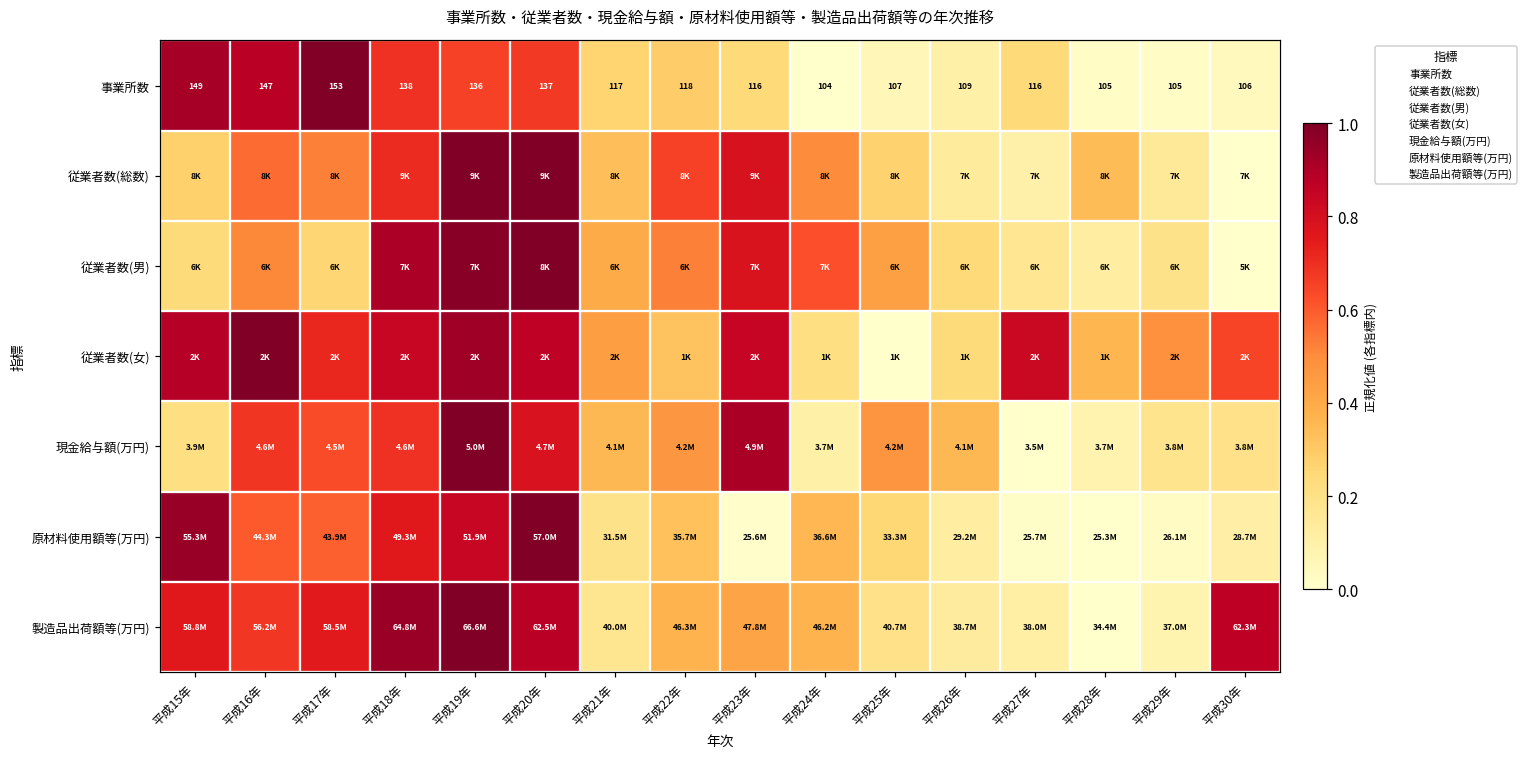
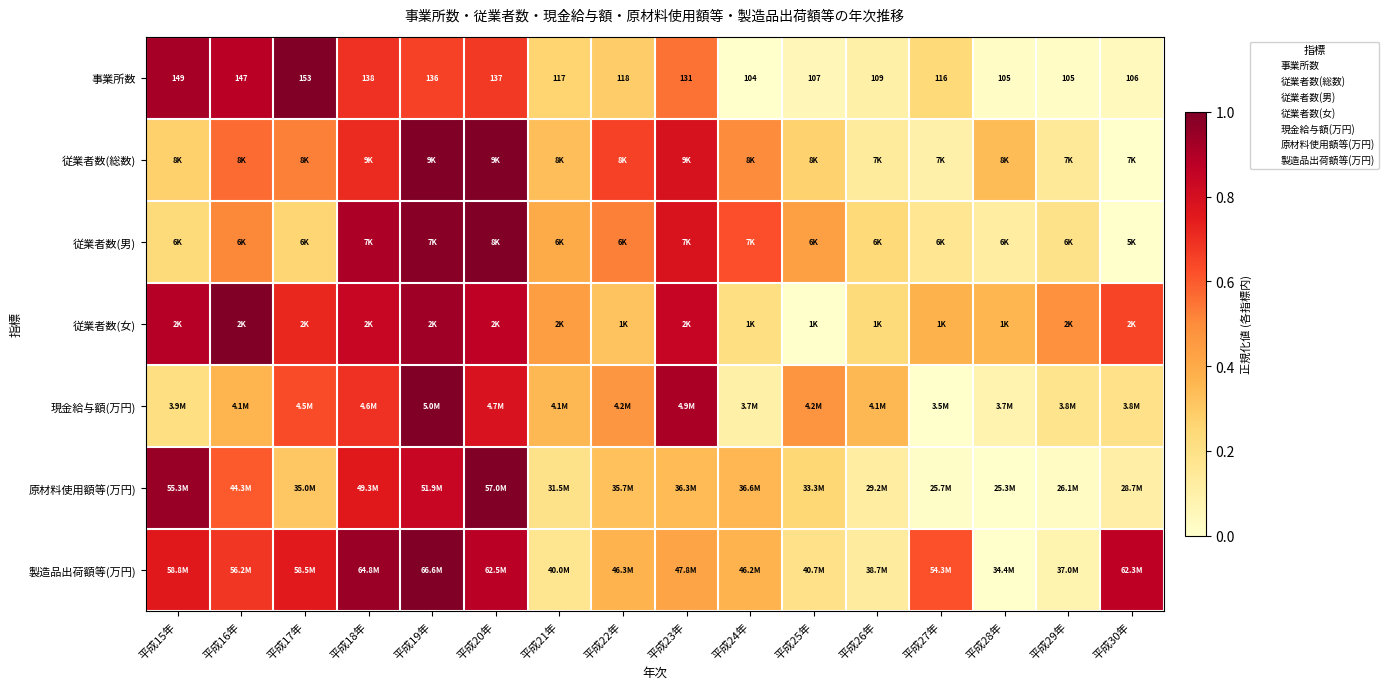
事業所数, 平成23年: 116 -> 131
従業者数(女), 平成27年: 2K -> 1K
現金給与額(万円), 平成16年: 4.6M -> 4.1M
原材料使用額等(万円), 平成17年: 43.9M -> 35.0M
原材料使用額等(万円), 平成23年: 25.6M -> 36.3M
製造品出荷額等(万円), 平成27年: 38.0M -> 54.3M
